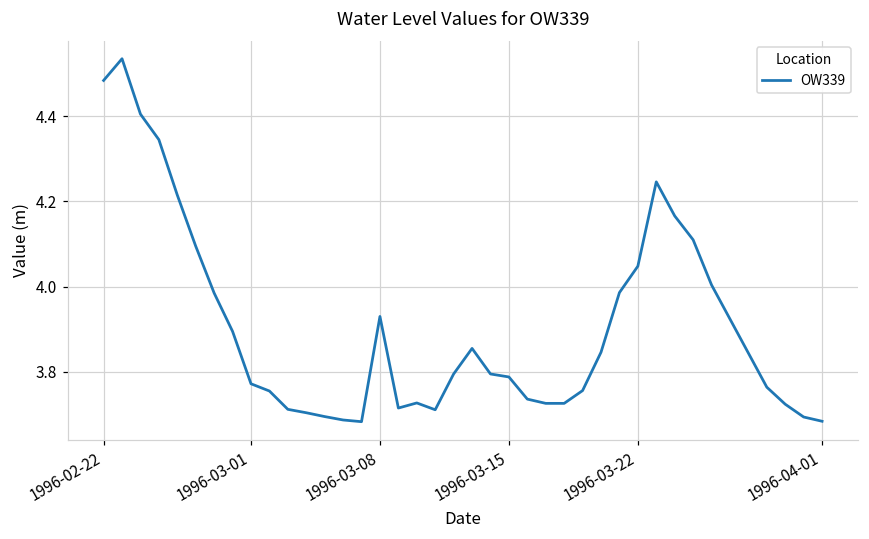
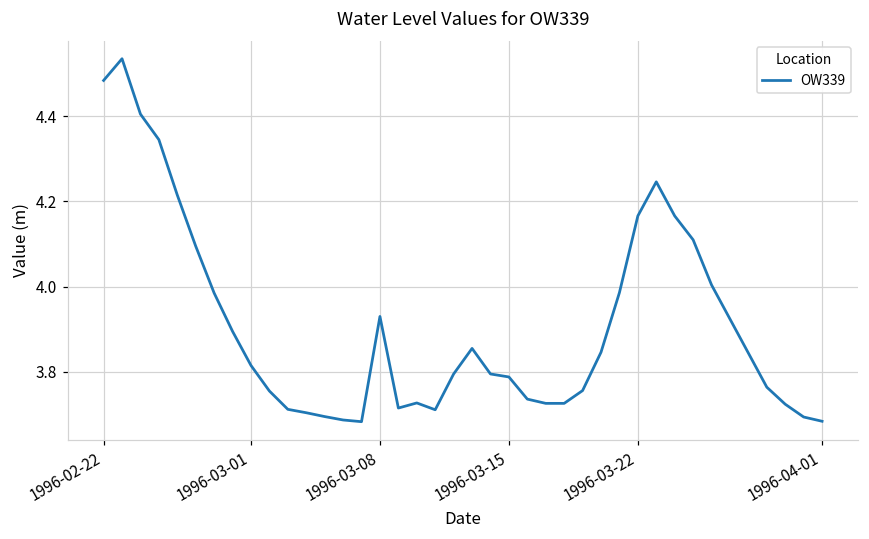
1996-03-01: 3.77 -> 3.82
1996-03-22: 4.05 -> 4.17
